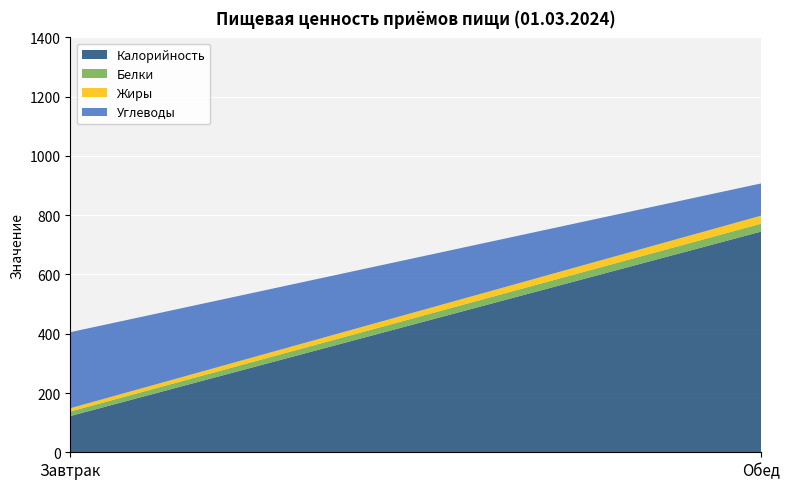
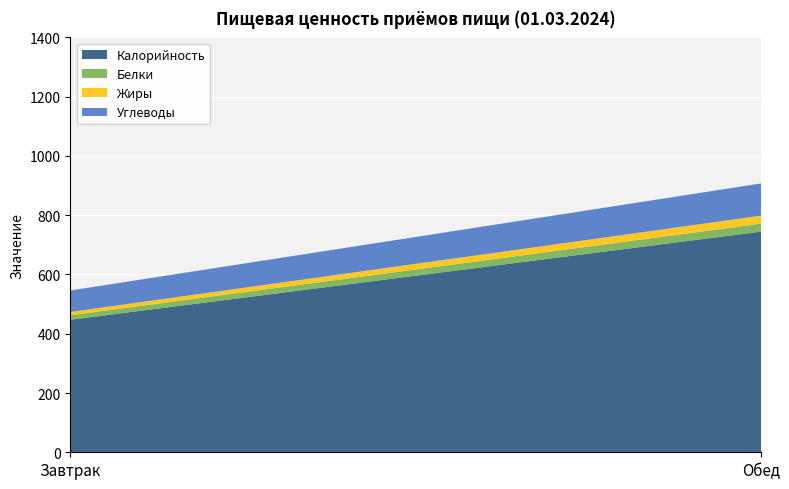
Калорийность, Завтрак: 120 -> 450
Углеводы, Завтрак: 260 -> 70
